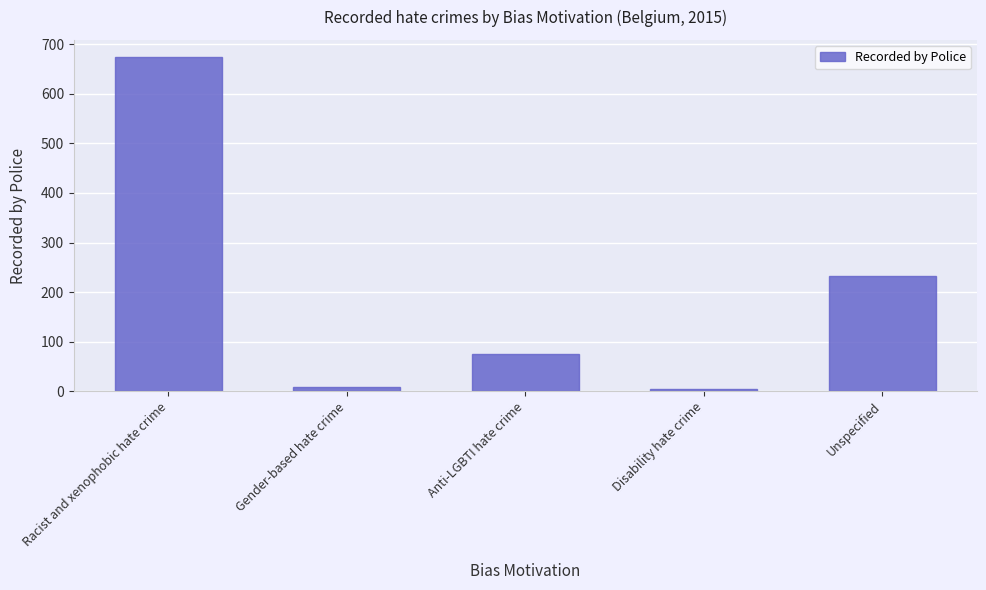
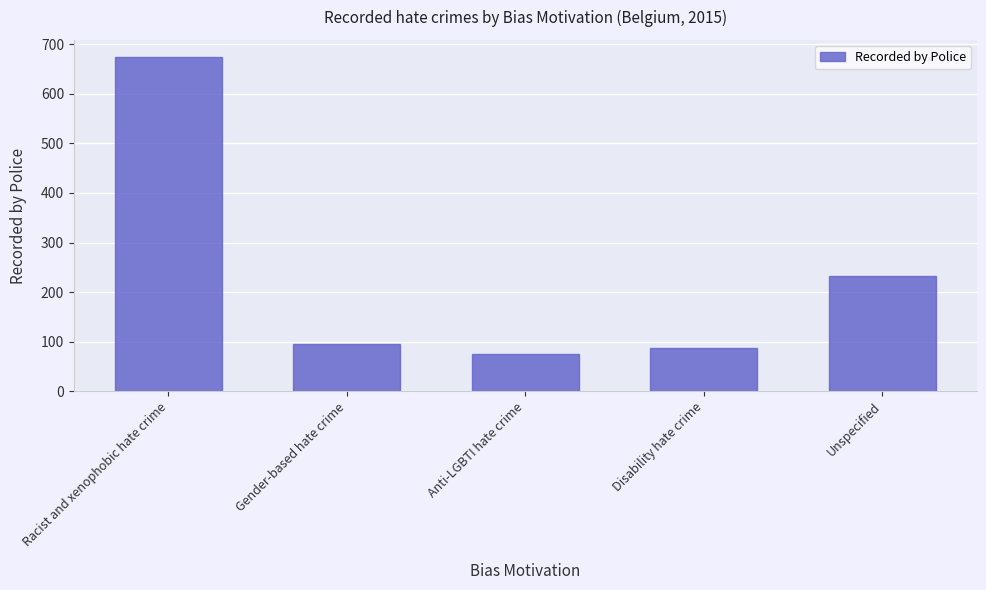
Gender-based hate crime: 10 -> 100
Disability hate crime: 10 -> 90
